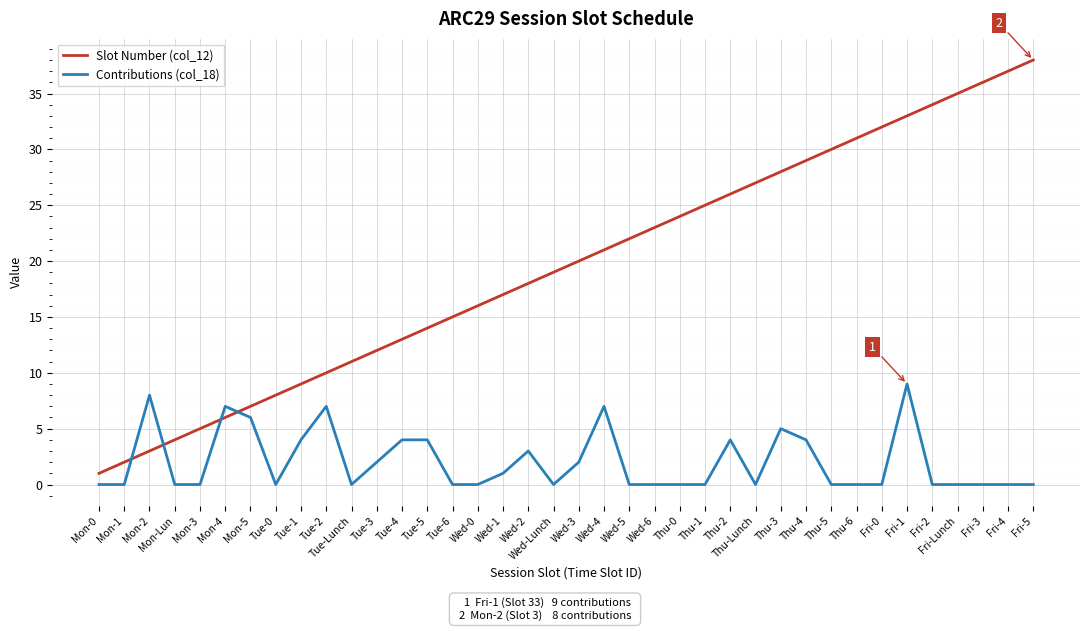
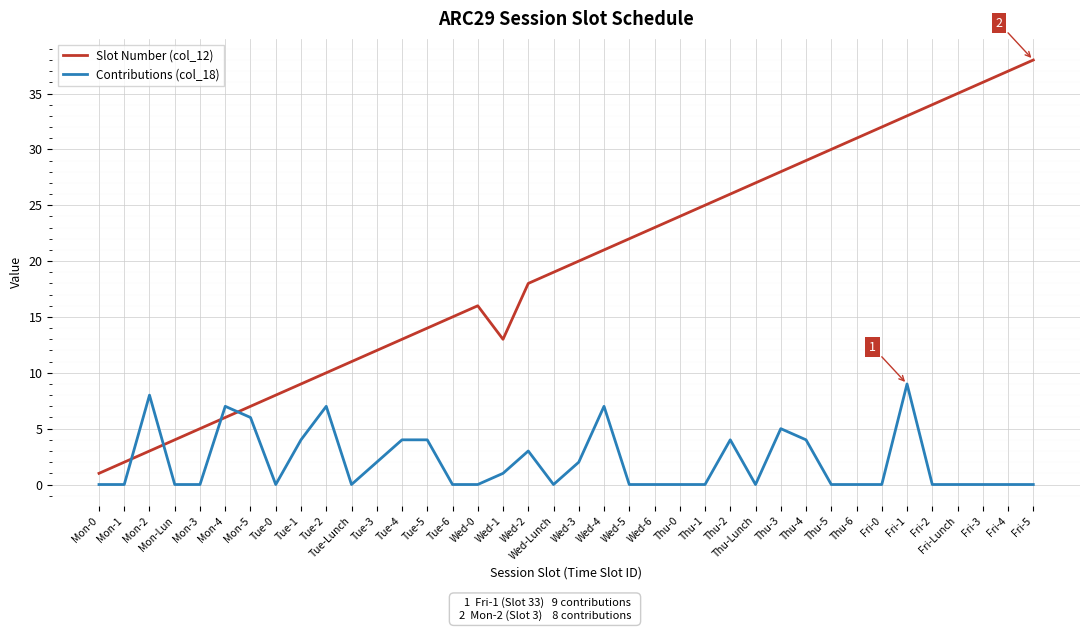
Slot Number (col_12), Wed-1: 17 -> 13
